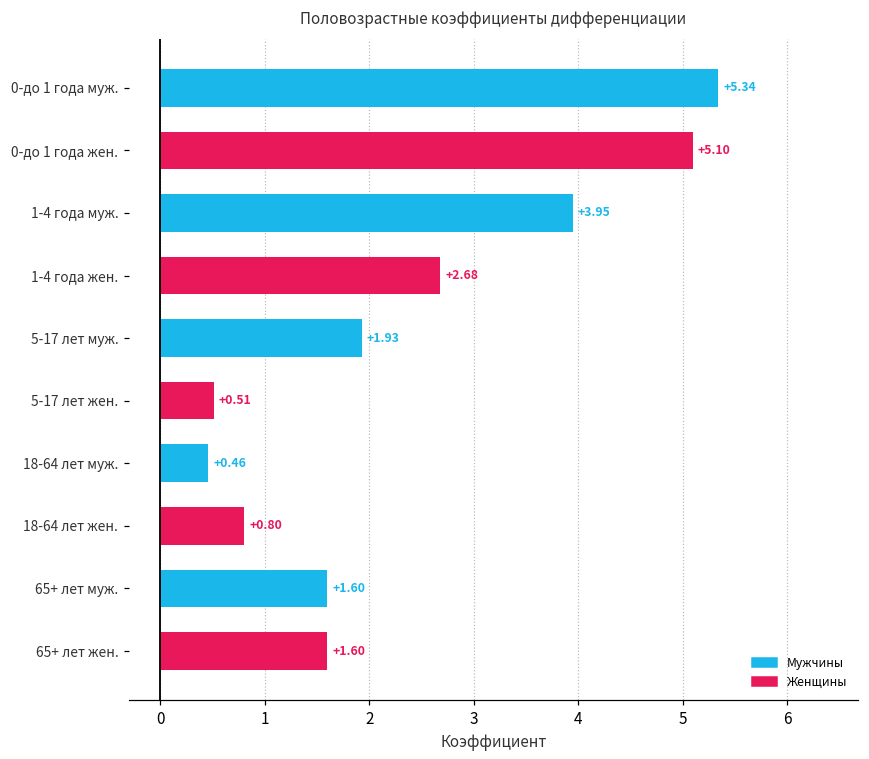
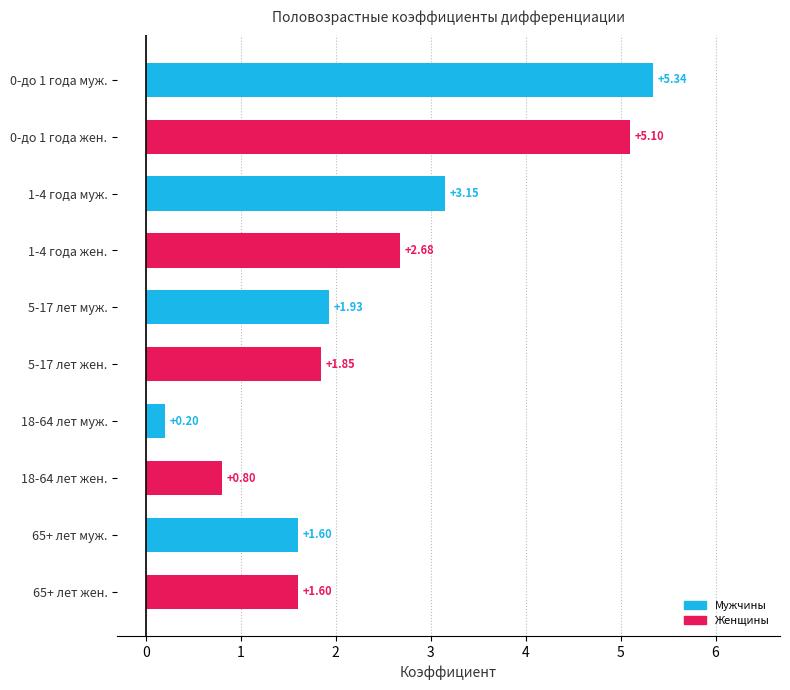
1-4 года муж.: +3.95 -> +3.15
5-17 лет жен.: +0.51 -> +1.85
18-64 лет муж.: +0.46 -> +0.20
